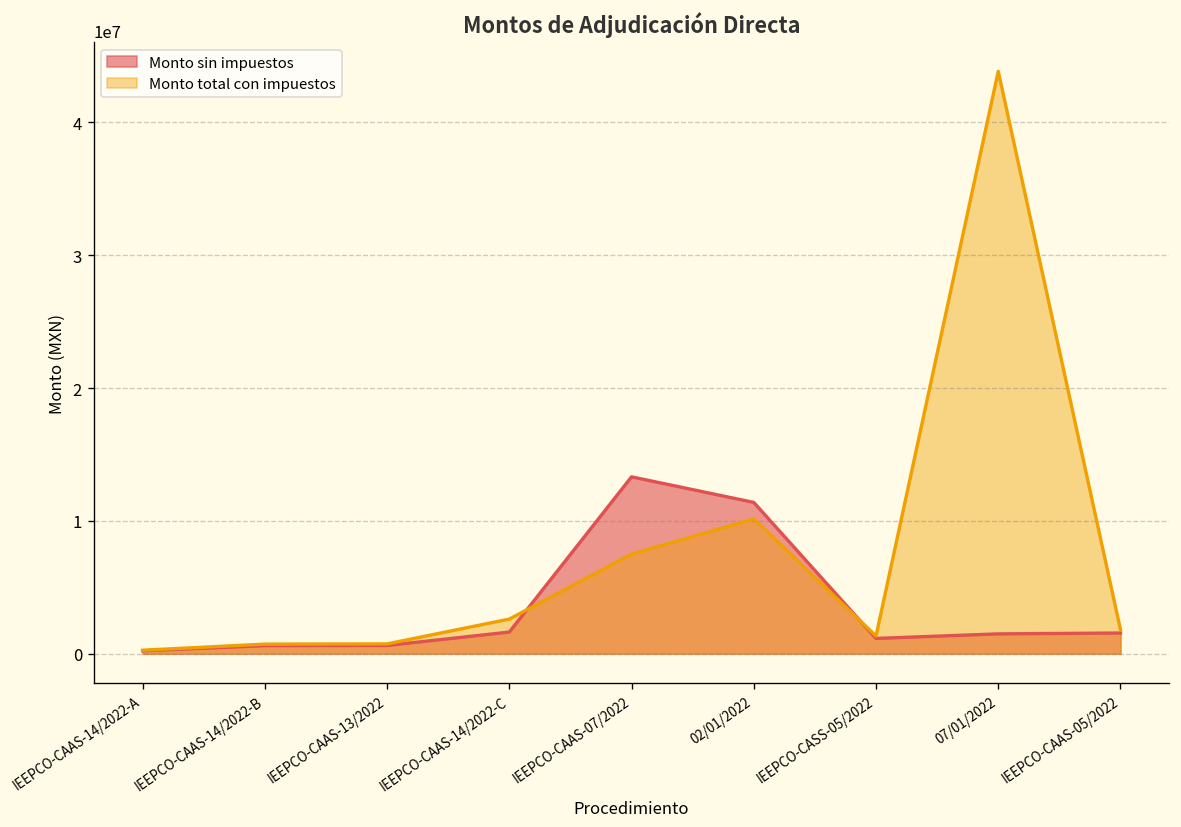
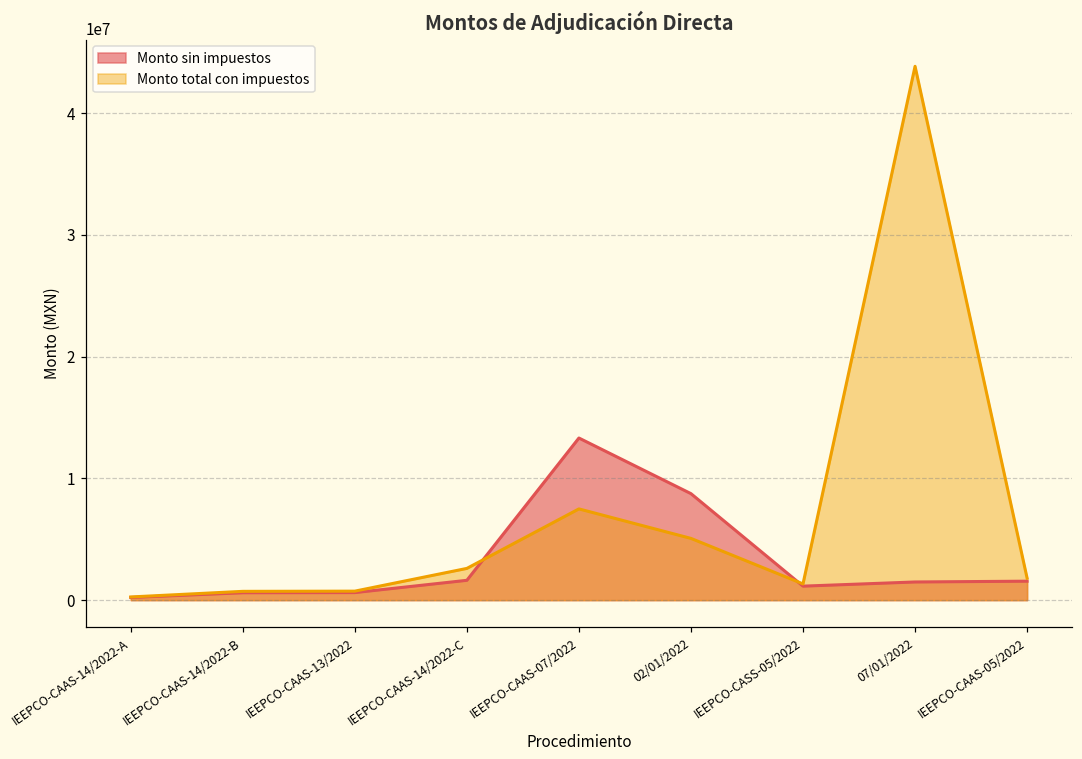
Monto sin impuestos, 02/01/2022: 11400000 -> 8700000
Monto total con impuestos, 02/01/2022: 10100000 -> 5100000
